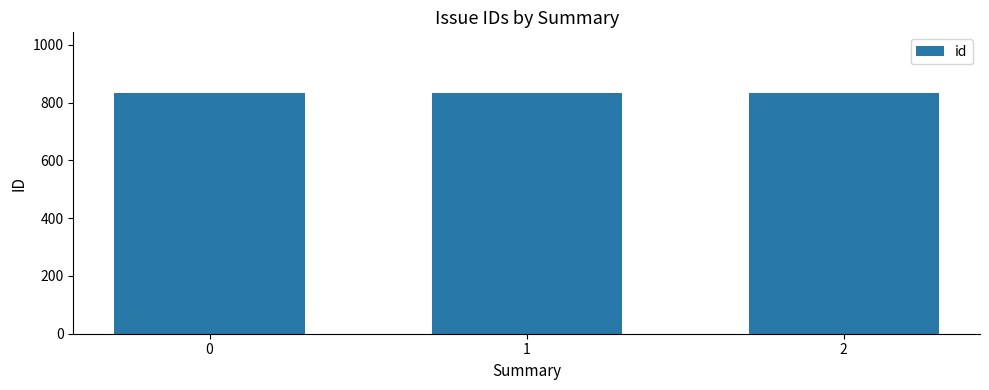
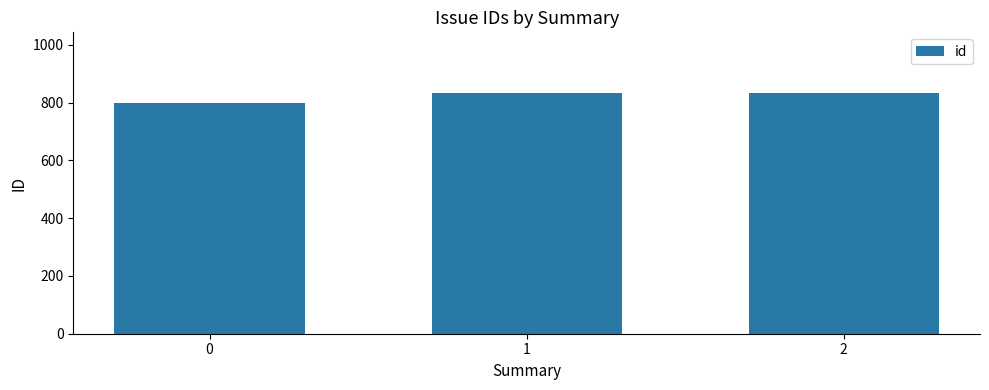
0: 830 -> 800
